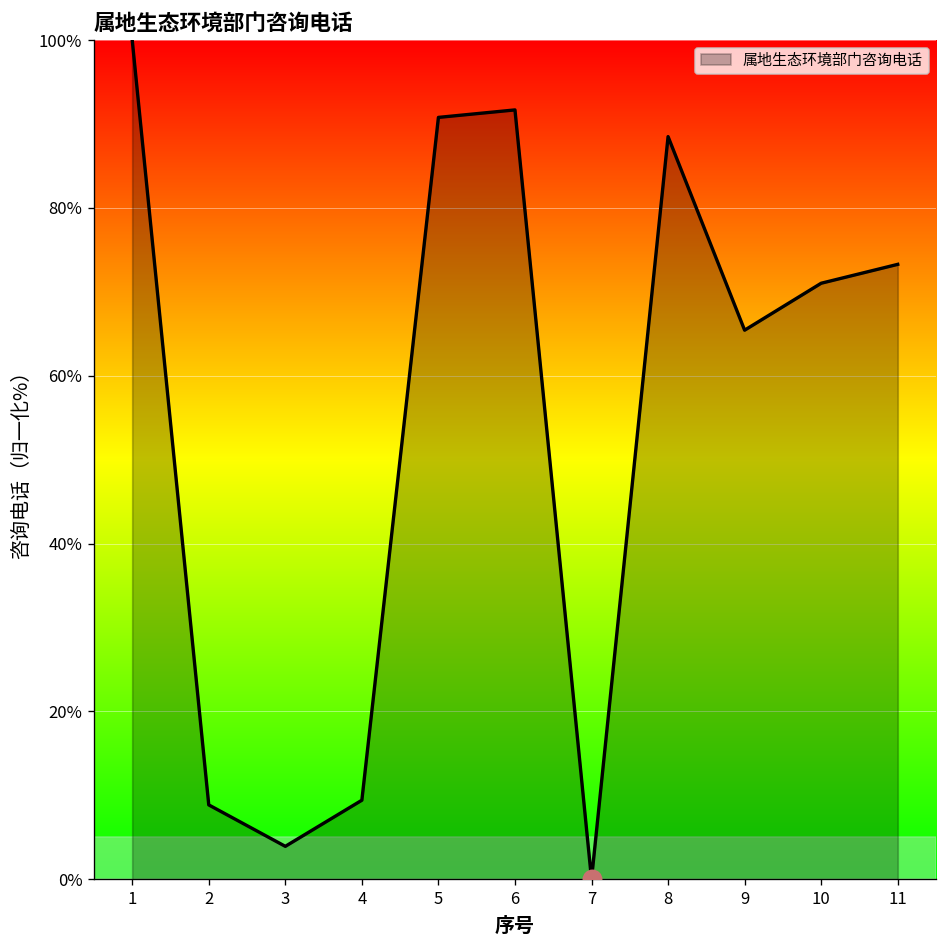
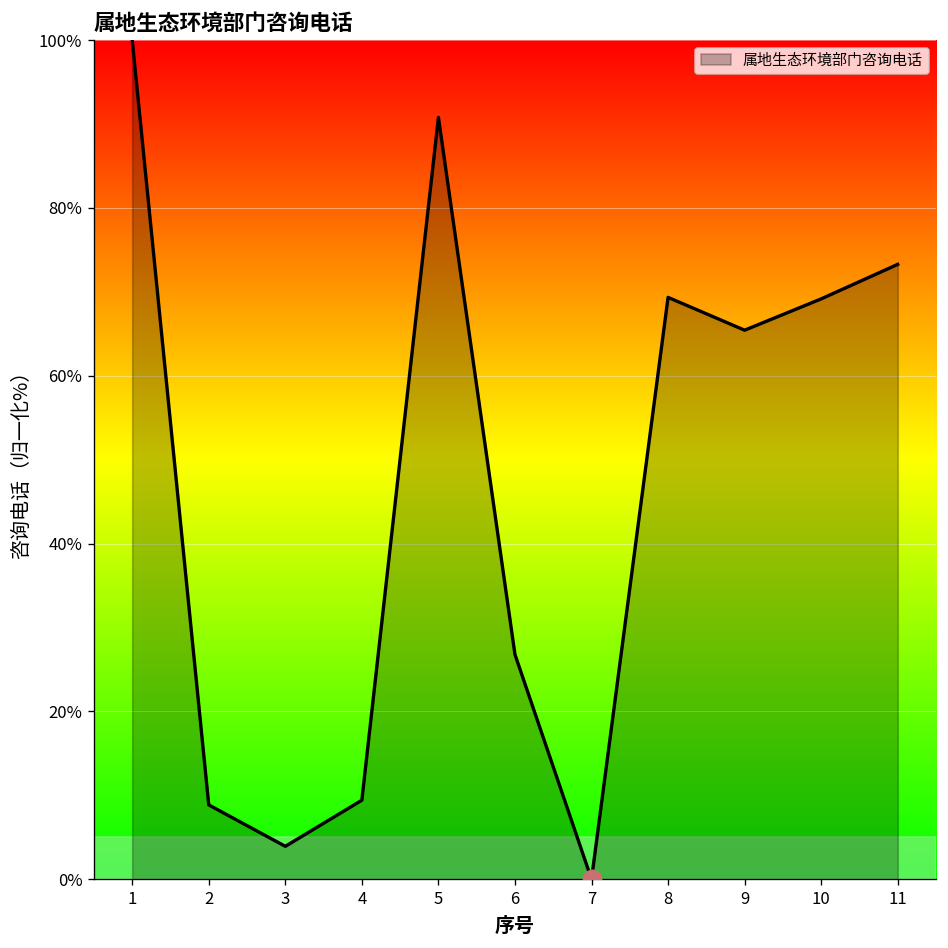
属地生态环境部门咨询电话, 6: 92% -> 27%
属地生态环境部门咨询电话, 8: 88% -> 69%
属地生态环境部门咨询电话, 10: 71% -> 69%
